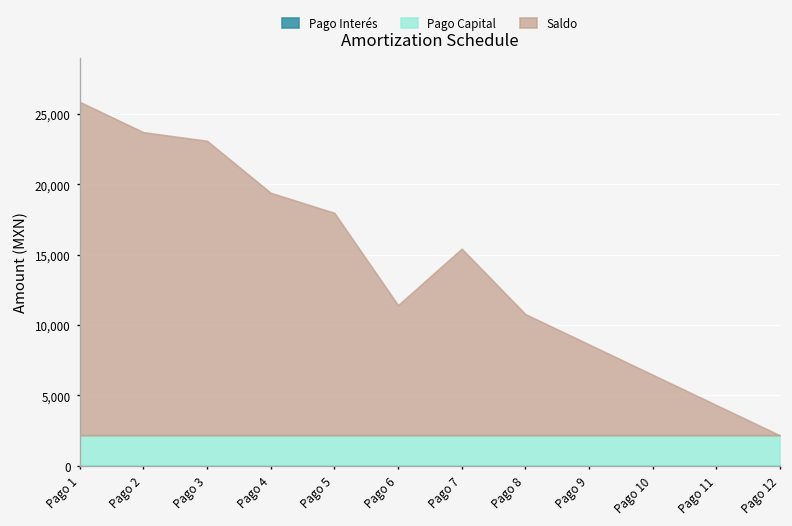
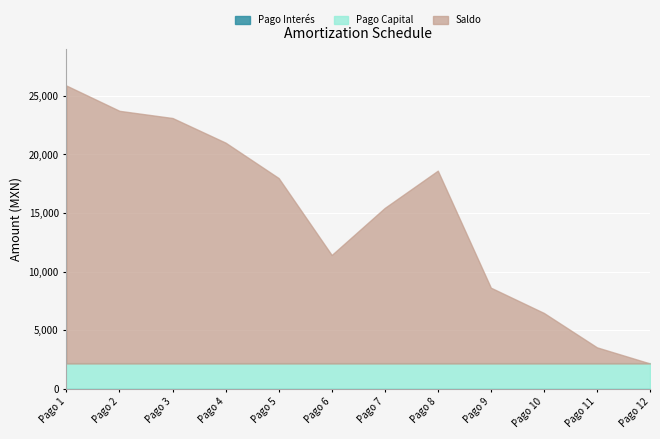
Saldo, Pago 4: 17,300 -> 18,800
Saldo, Pago 8: 8,600 -> 16,500
Saldo, Pago 11: 2,200 -> 1,400
